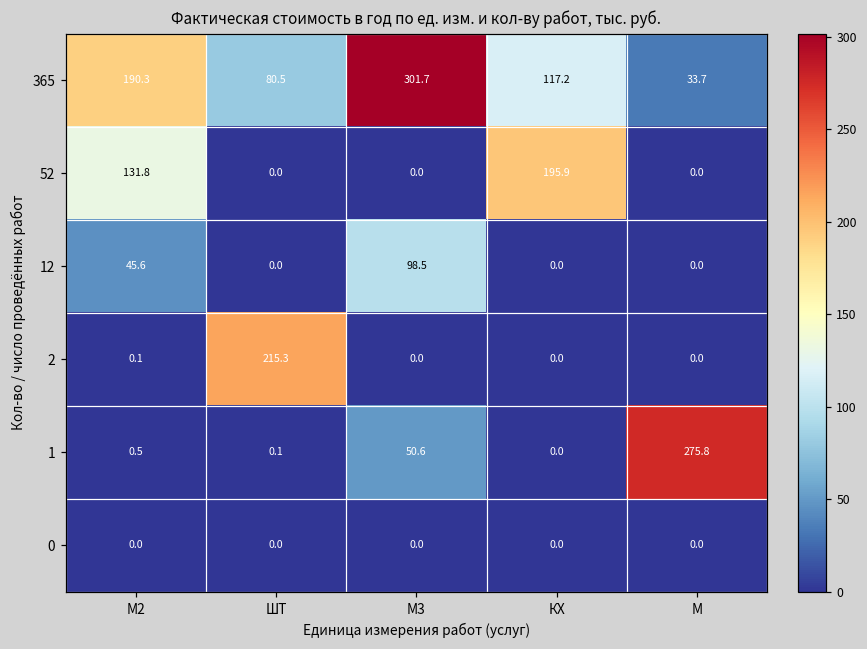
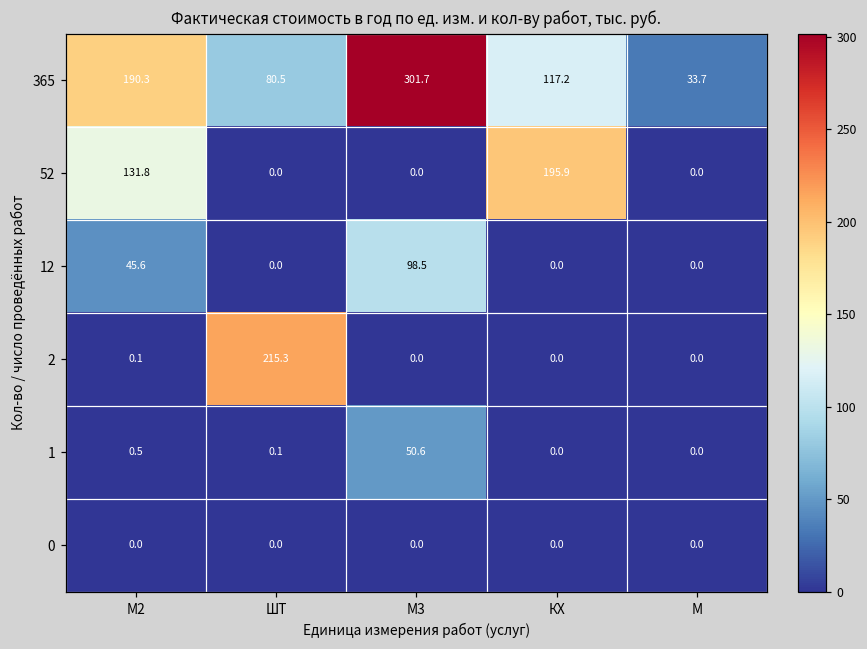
1, М: 275.8 -> 0.0
